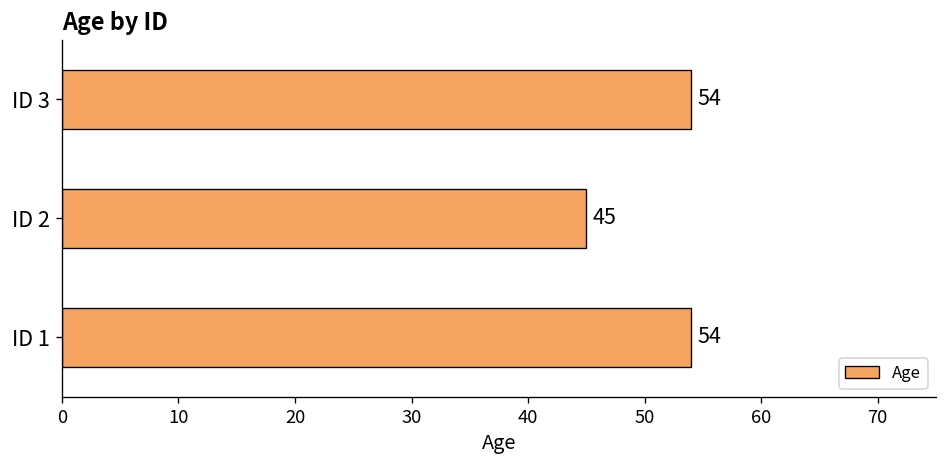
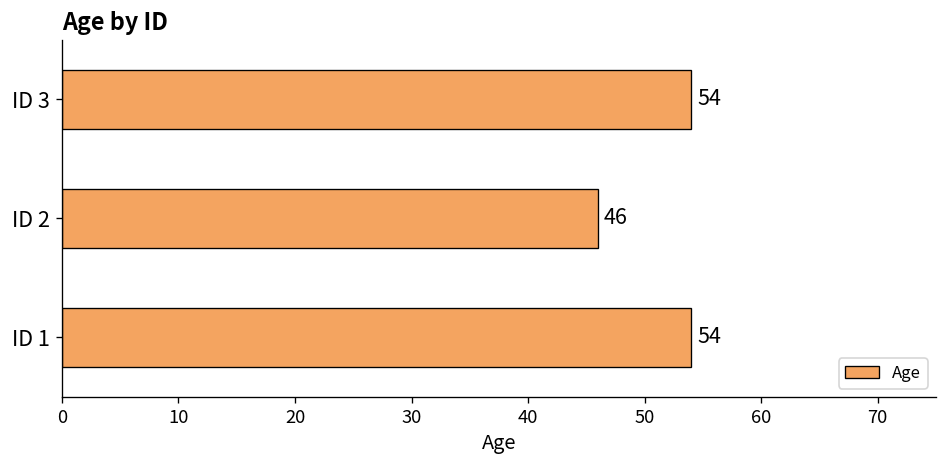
ID 2: 45 -> 46
